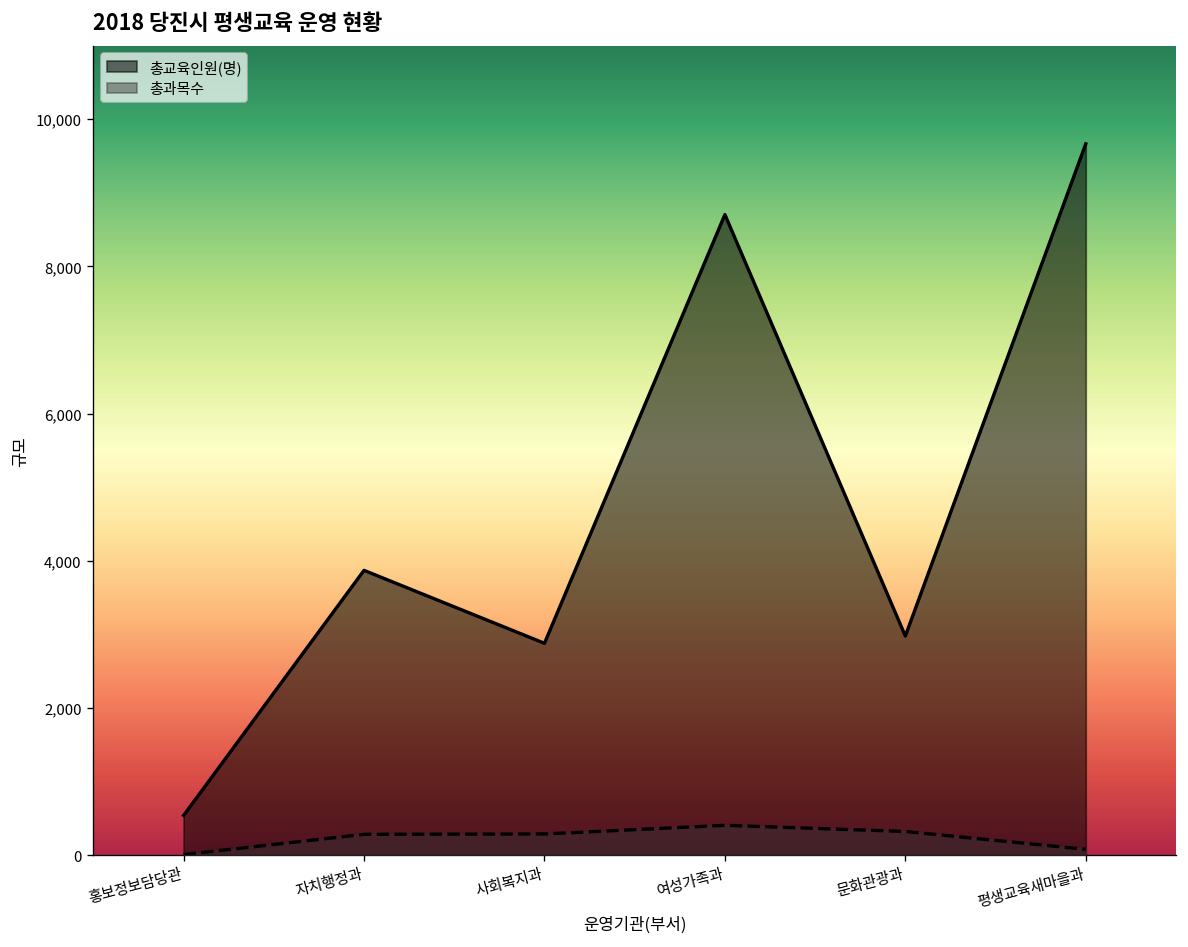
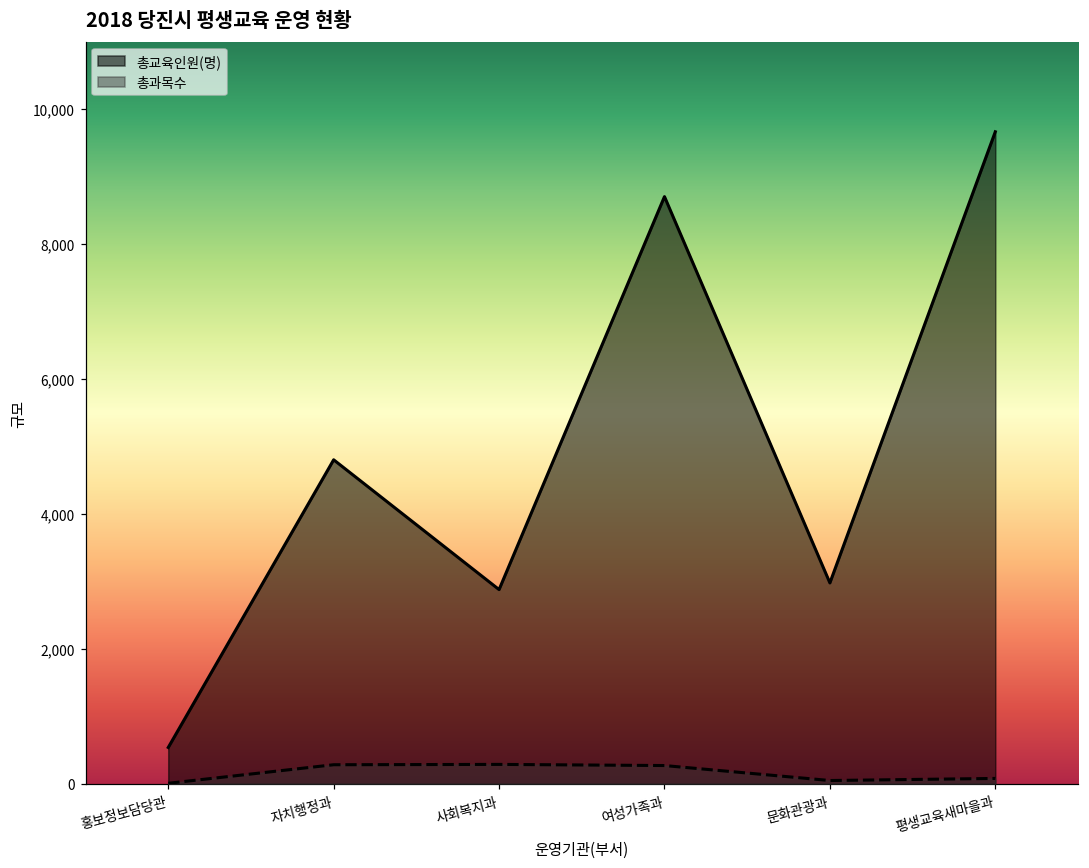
총교육인원(명), 자치행정과: 3,900 -> 4,800
총과목수, 여성가족과: 400 -> 300
총과목수, 문화관광과: 300 -> 100
